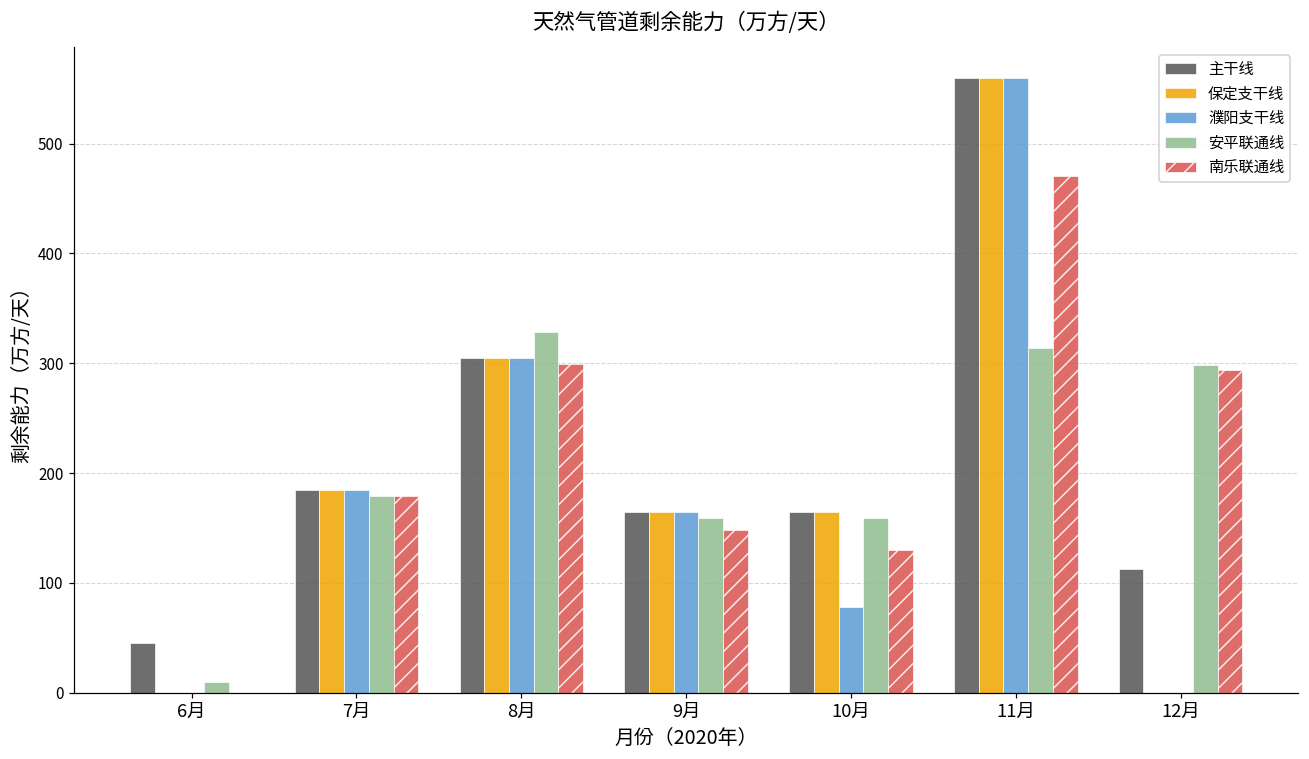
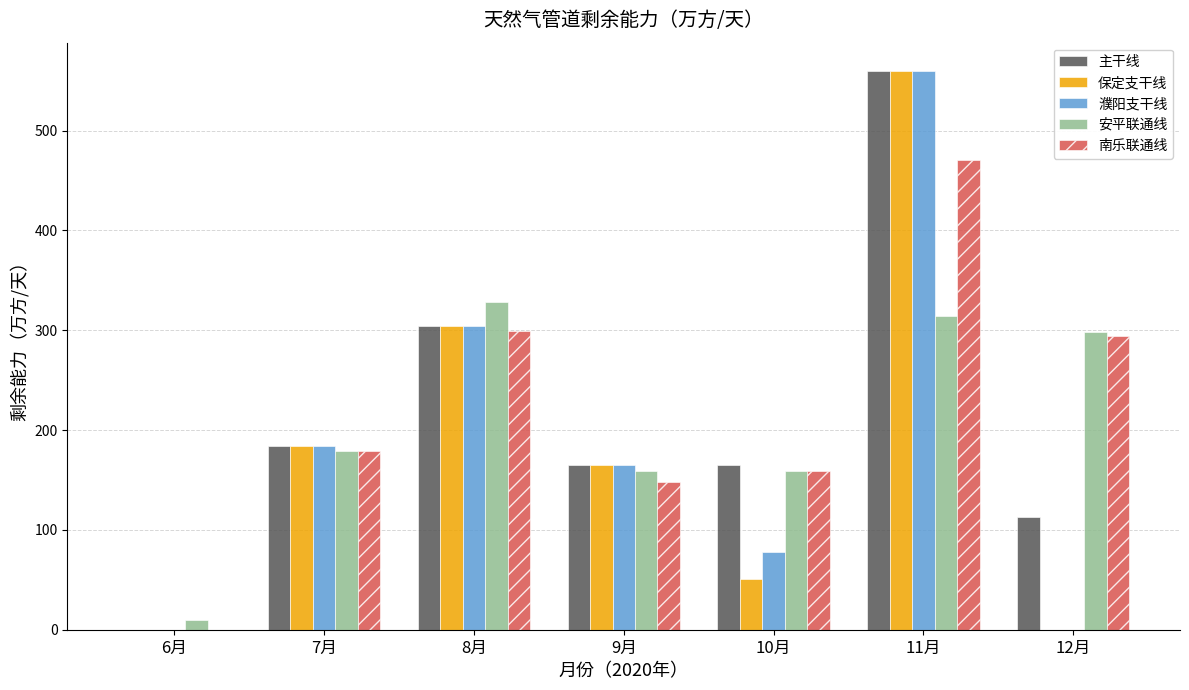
主干线, 6月: 50 -> 0
保定支干线, 10月: 160 -> 50
南乐联通线, 10月: 130 -> 160
